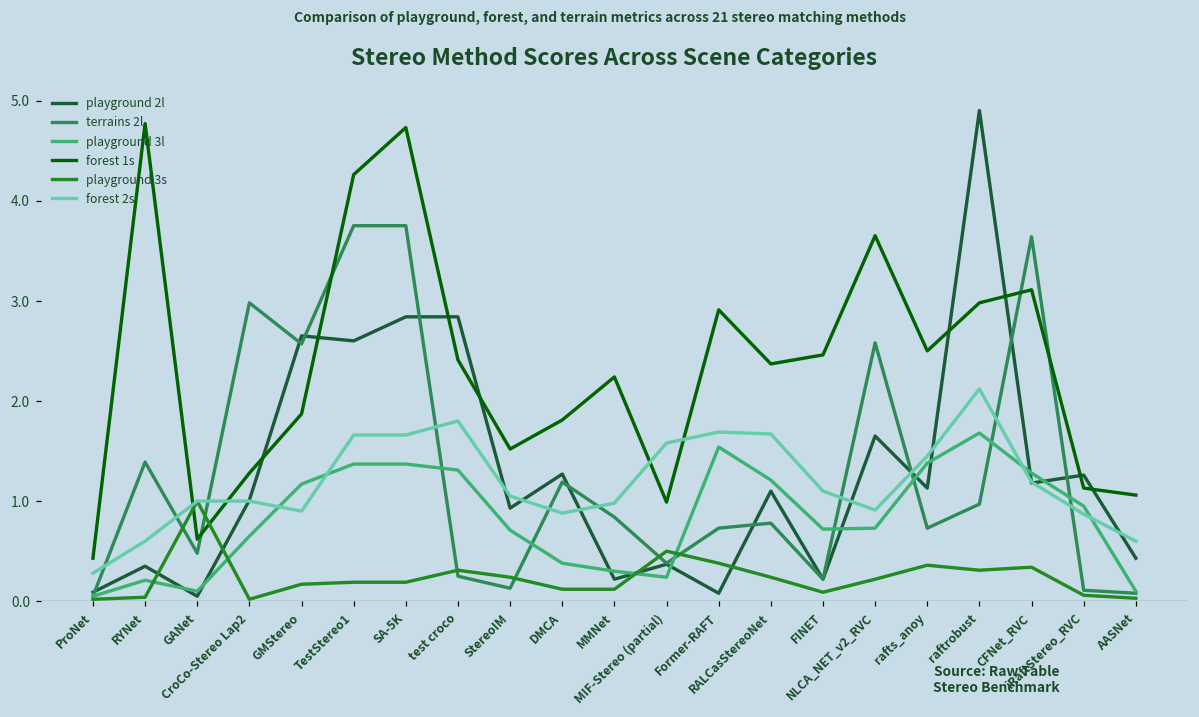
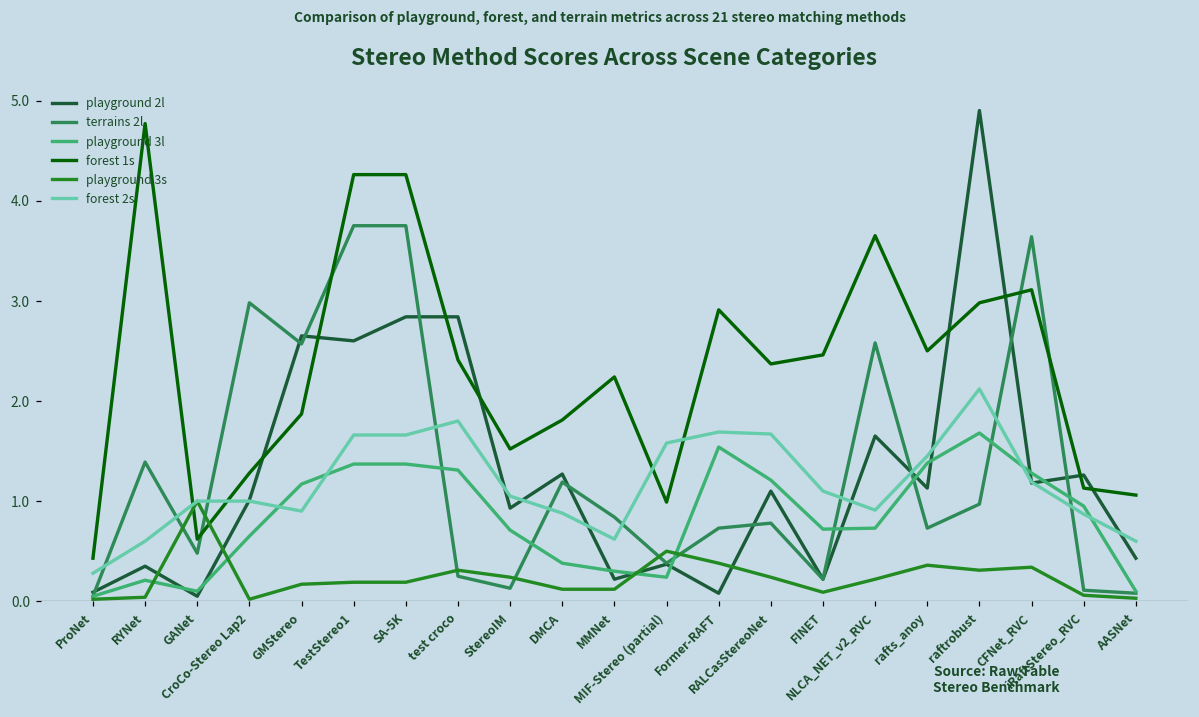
forest 1s, SA-5K: 4.7 -> 4.3
forest 2s, MMNet: 1.0 -> 0.6
